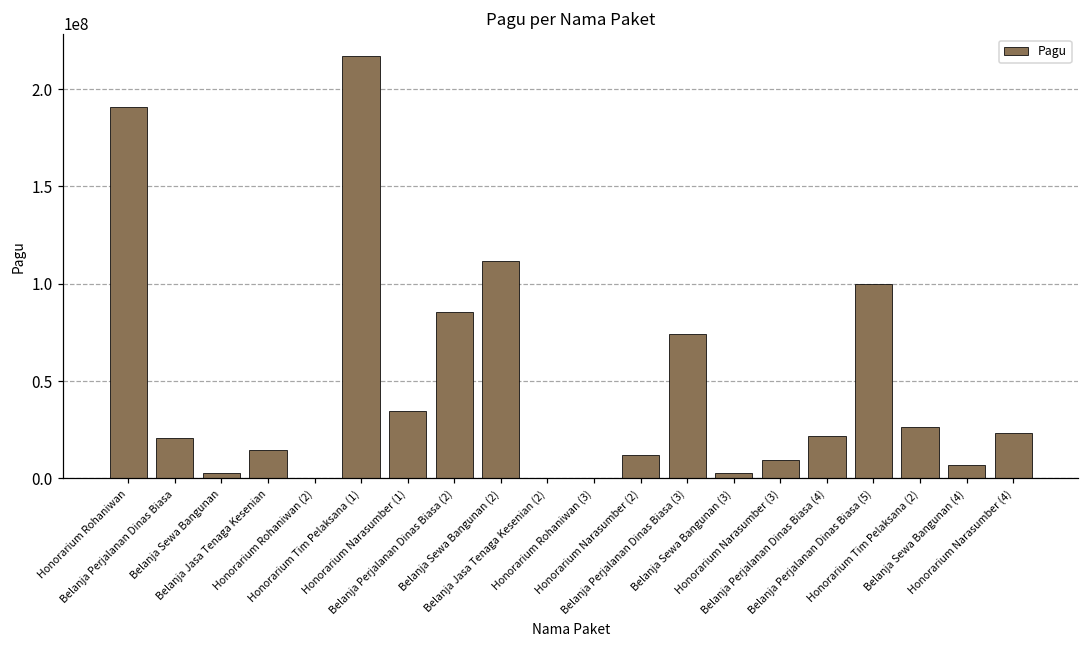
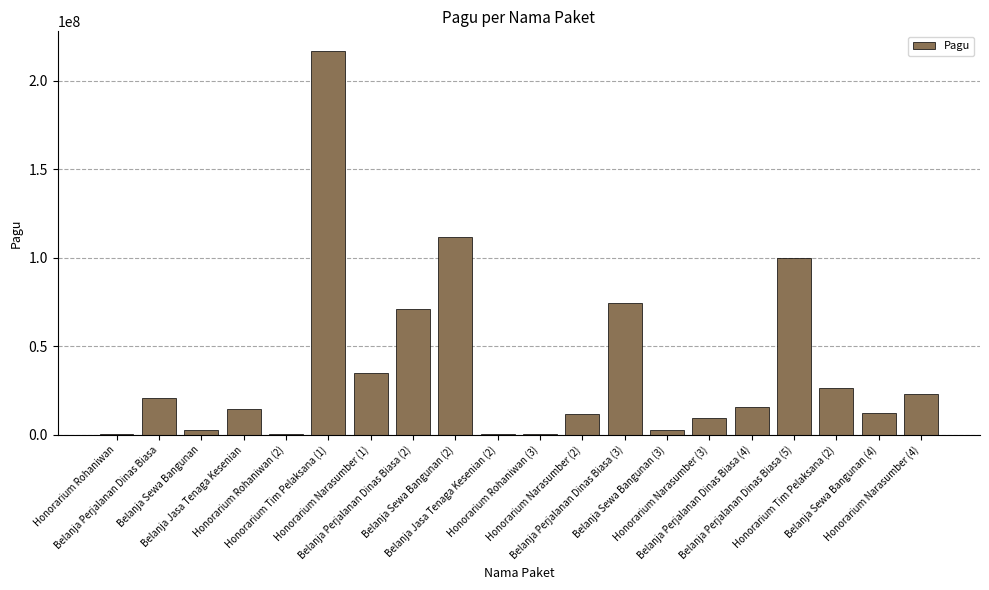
Honorarium Rohaniwan: 191000000 -> 0
Belanja Perjalanan Dinas Biasa (2): 85000000 -> 71000000
Belanja Perjalanan Dinas Biasa (4): 22000000 -> 16000000
Belanja Sewa Bangunan (4): 7000000 -> 12000000
